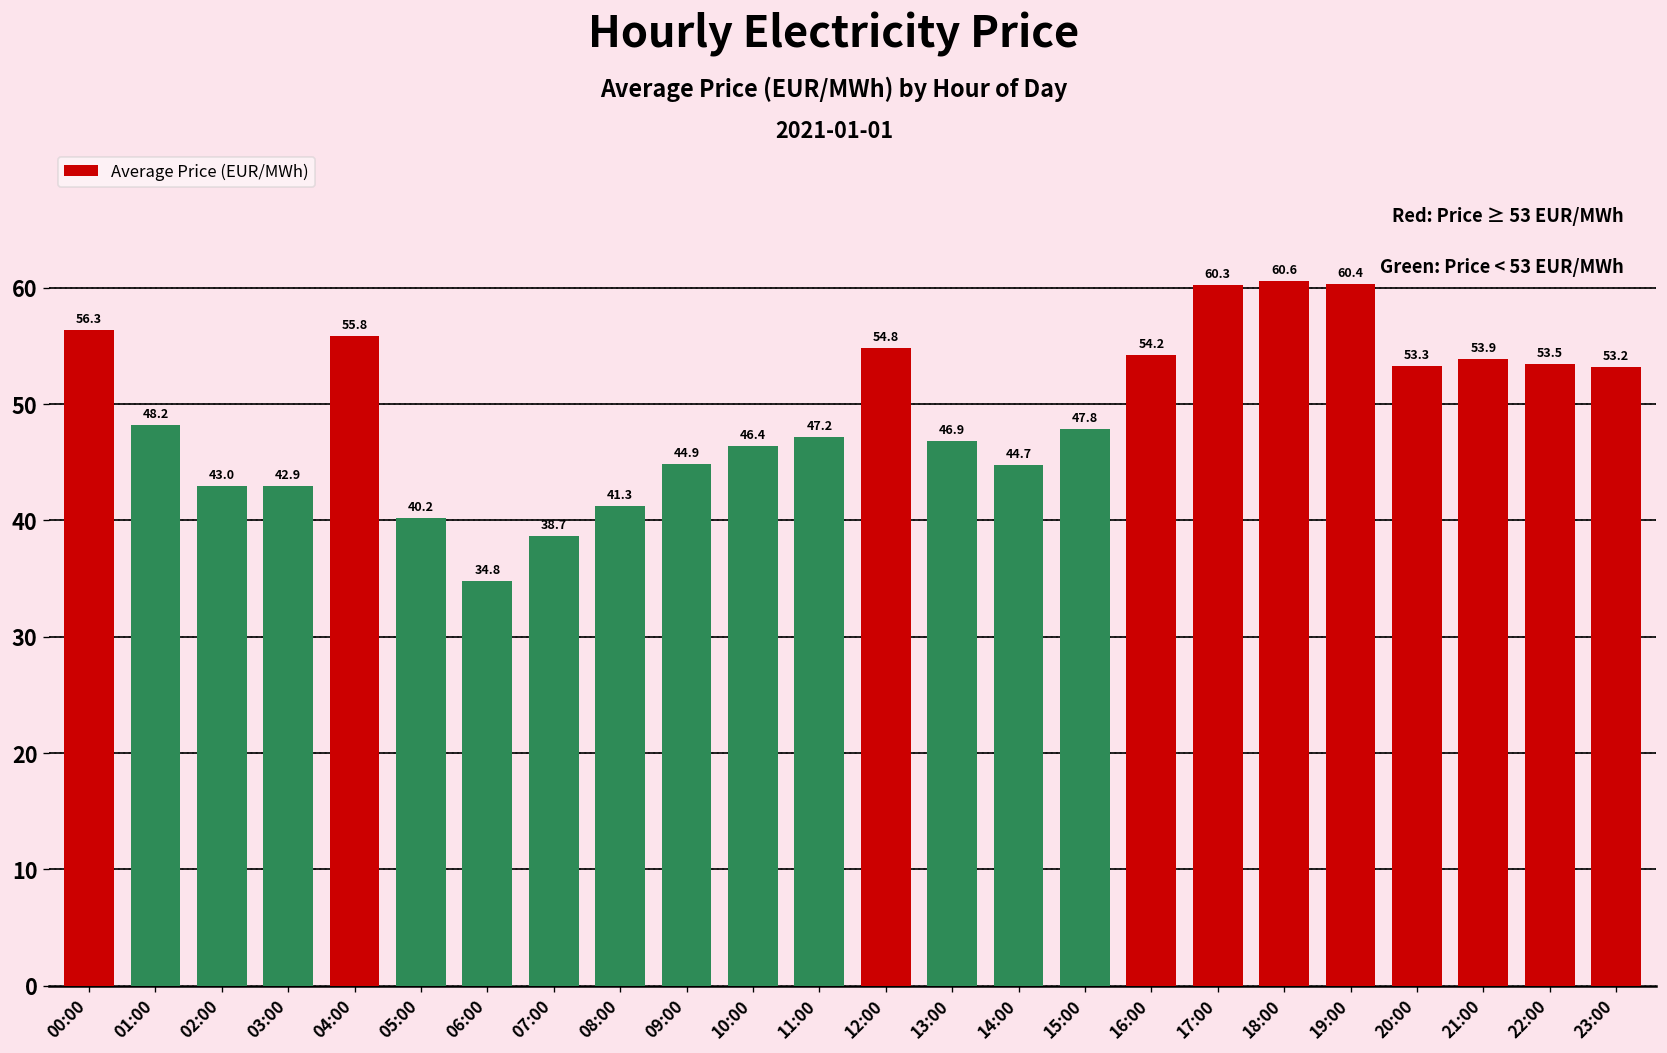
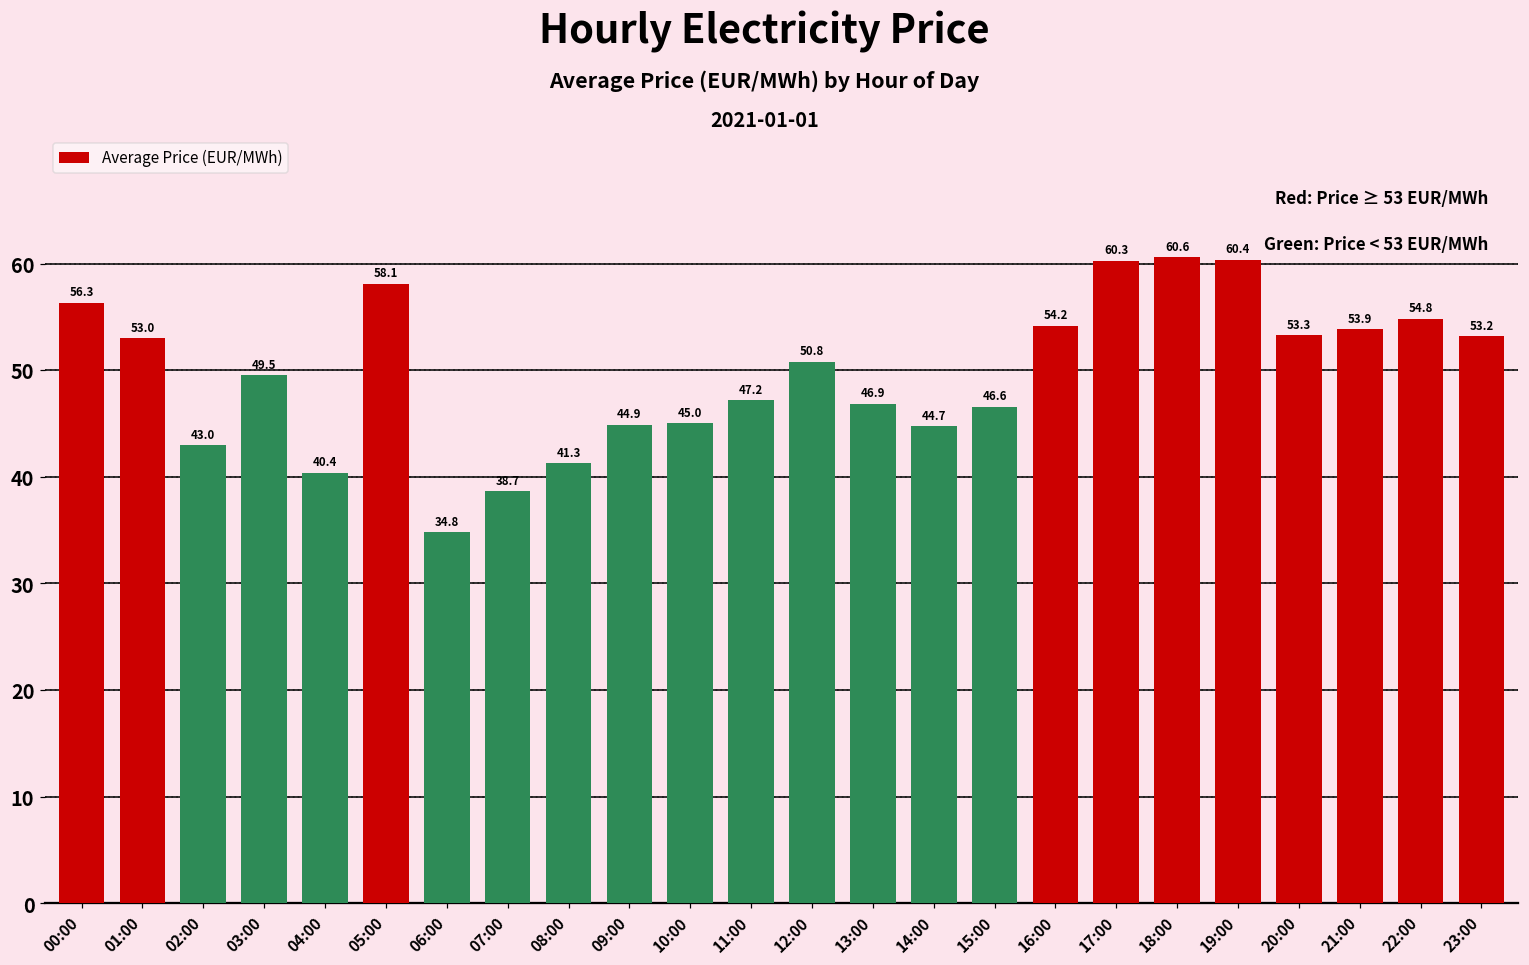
01:00: 48.2 -> 53.0
03:00: 42.9 -> 49.5
04:00: 55.8 -> 40.4
05:00: 40.2 -> 58.1
10:00: 46.4 -> 45.0
12:00: 54.8 -> 50.8
15:00: 47.8 -> 46.6
22:00: 53.5 -> 54.8
